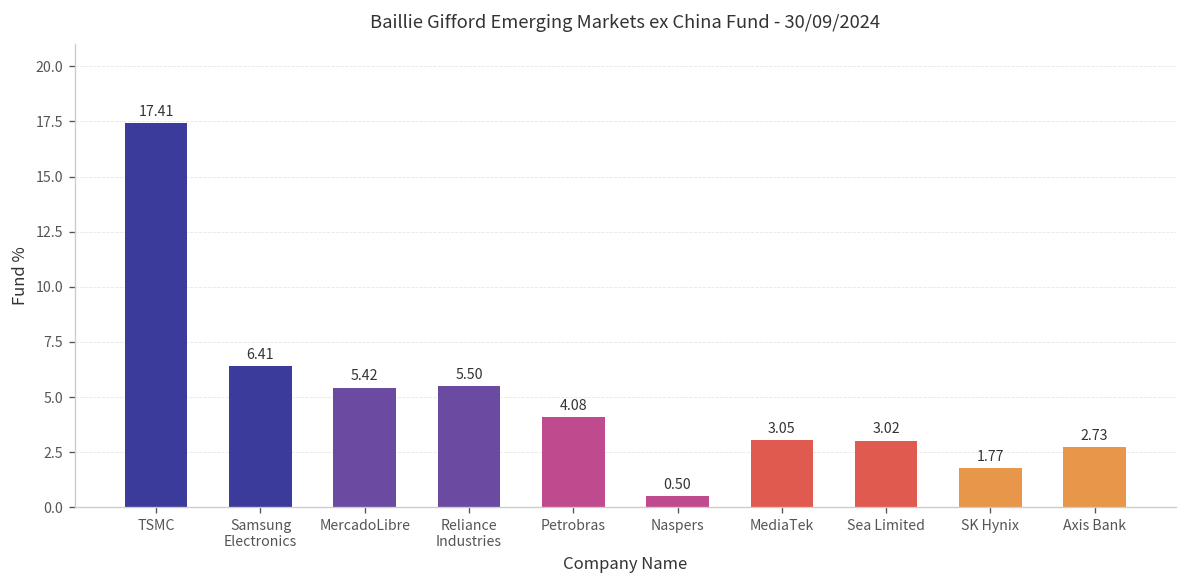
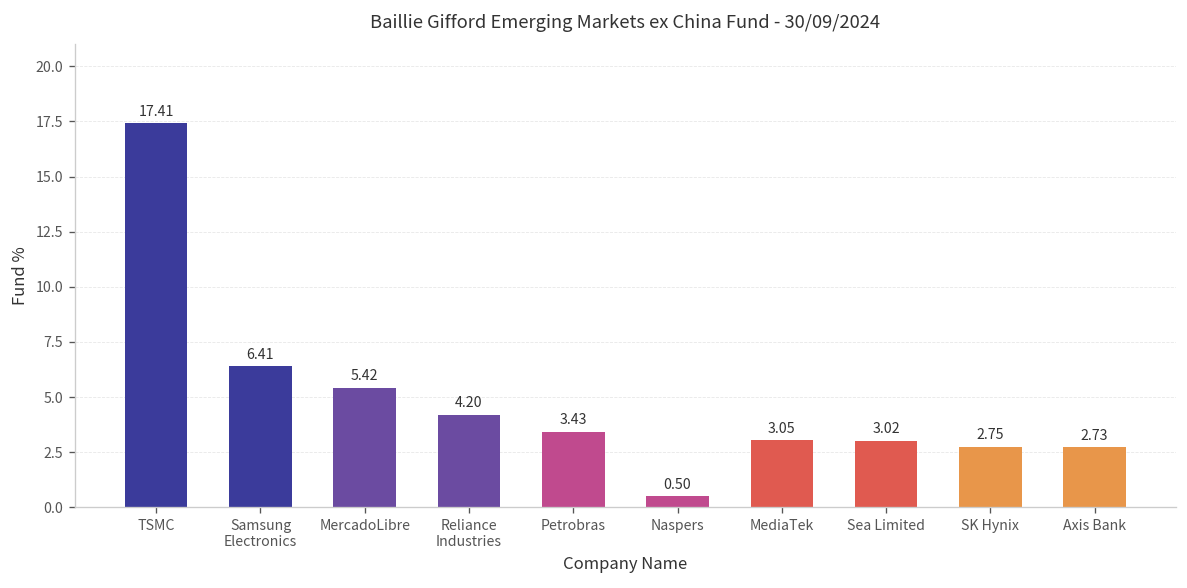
Reliance Industries: 5.50 -> 4.20
Petrobras: 4.08 -> 3.43
SK Hynix: 1.77 -> 2.75
